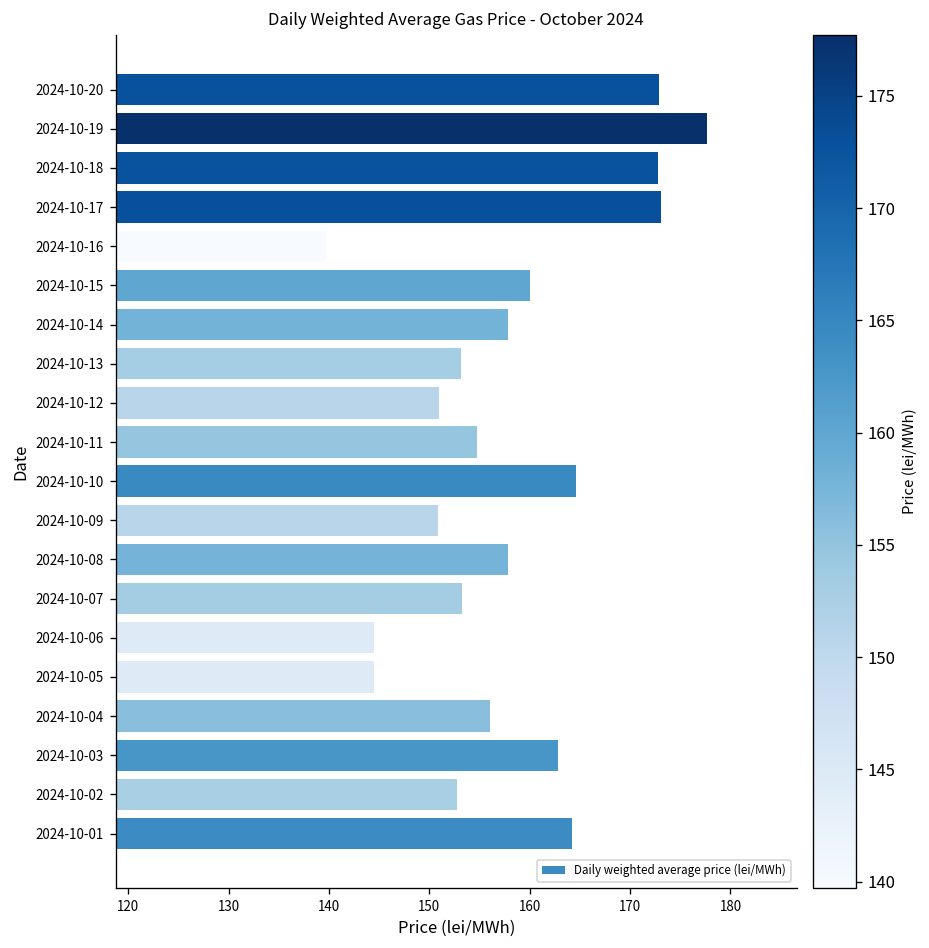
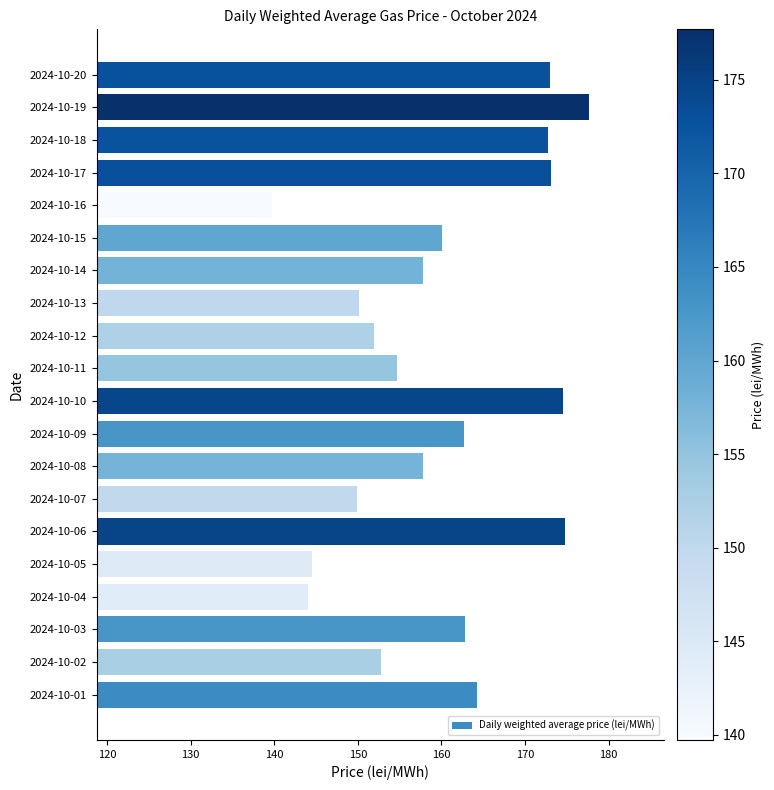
2024-10-13: 153 -> 150
2024-10-12: 151 -> 152
2024-10-10: 165 -> 175
2024-10-09: 151 -> 163
2024-10-07: 153 -> 150
2024-10-06: 144 -> 175
2024-10-04: 156 -> 144
